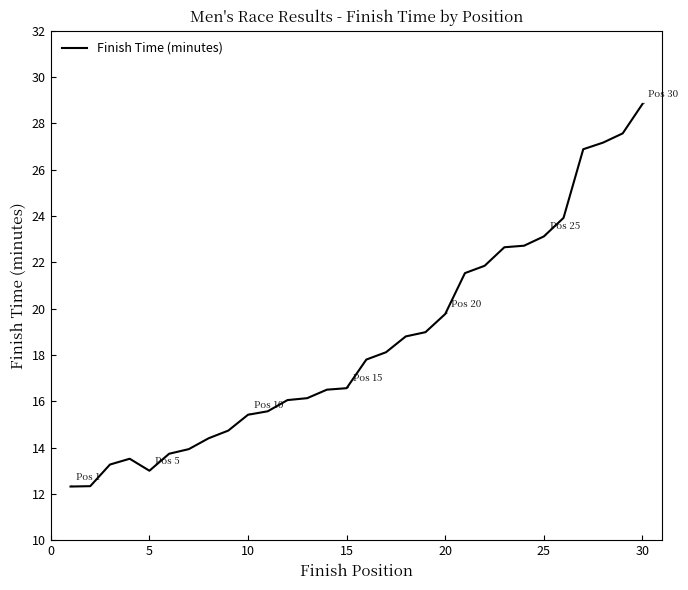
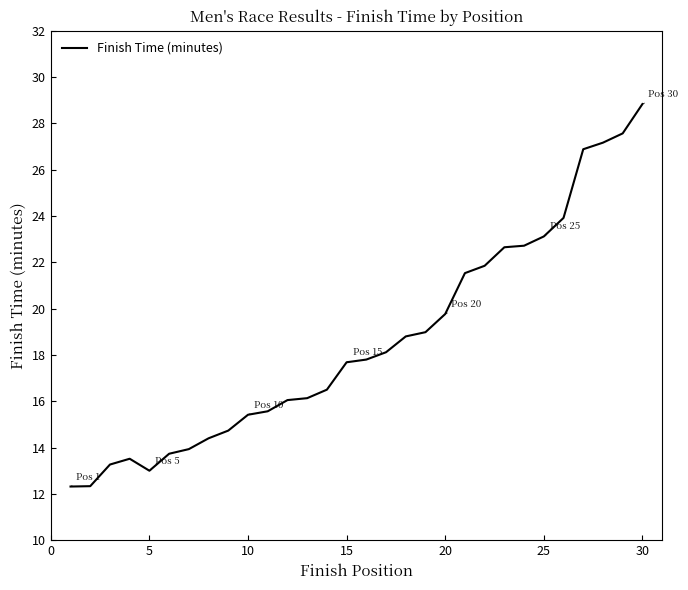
15: 16.6 -> 17.7
